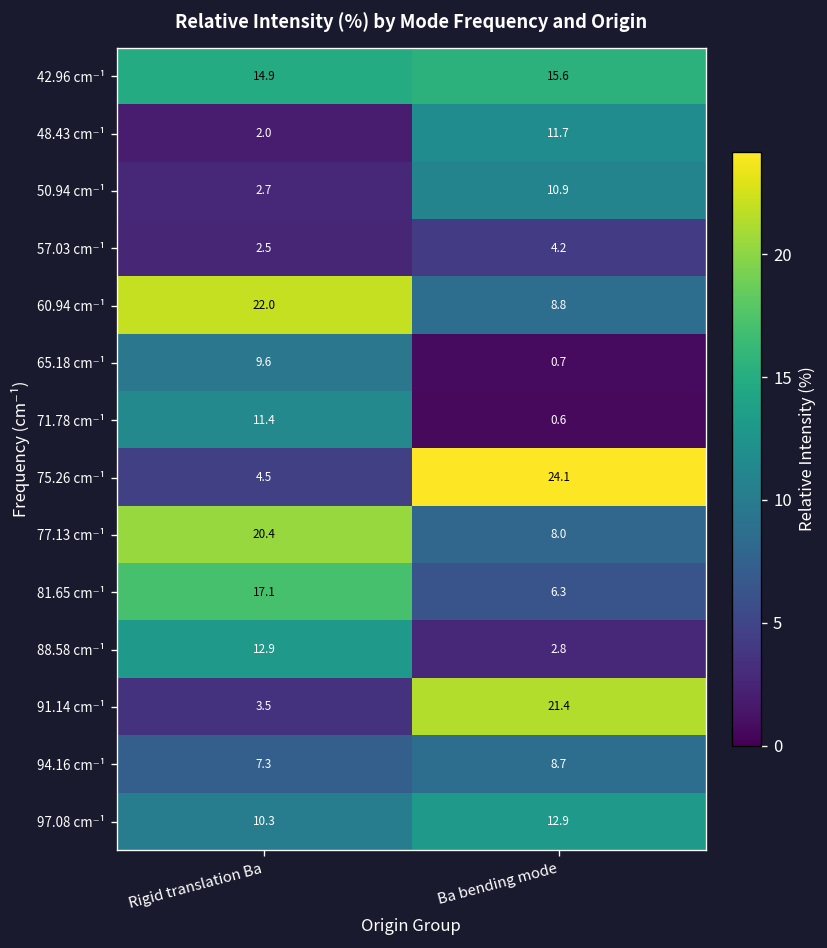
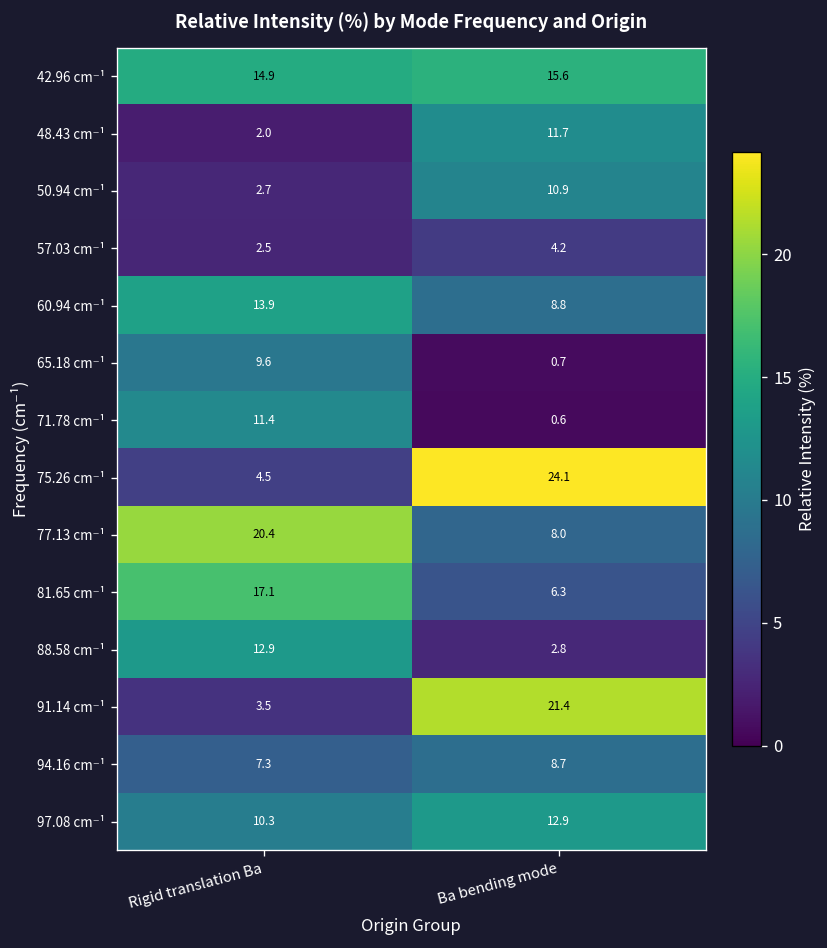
60.94 cm⁻¹, Rigid translation Ba: 22.0 -> 13.9
